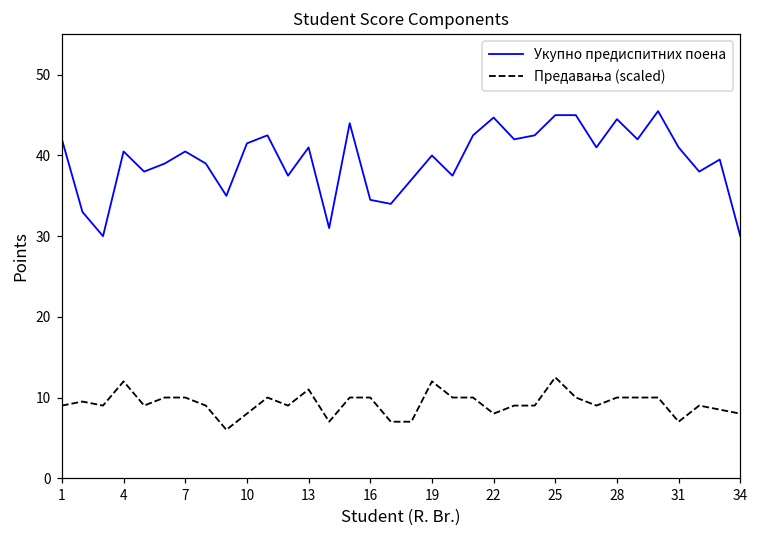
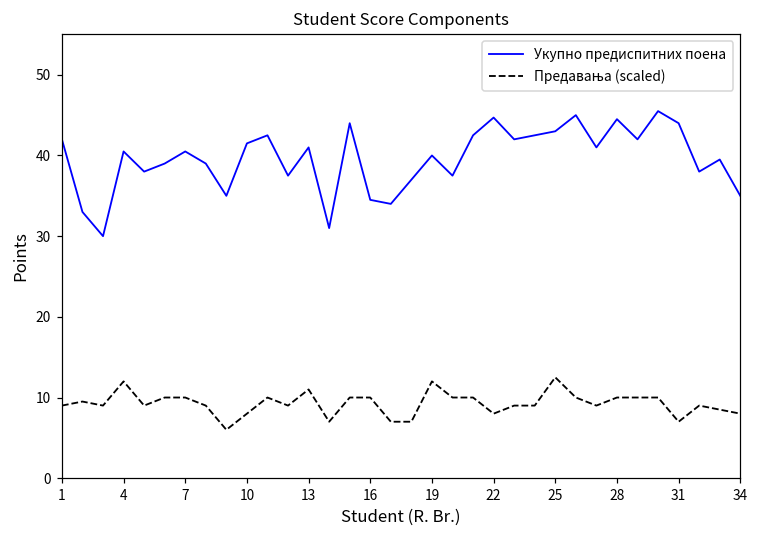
Укупно предиспитних поена, 25: 45 -> 43
Укупно предиспитних поена, 31: 41 -> 44
Укупно предиспитних поена, 34: 30 -> 35
